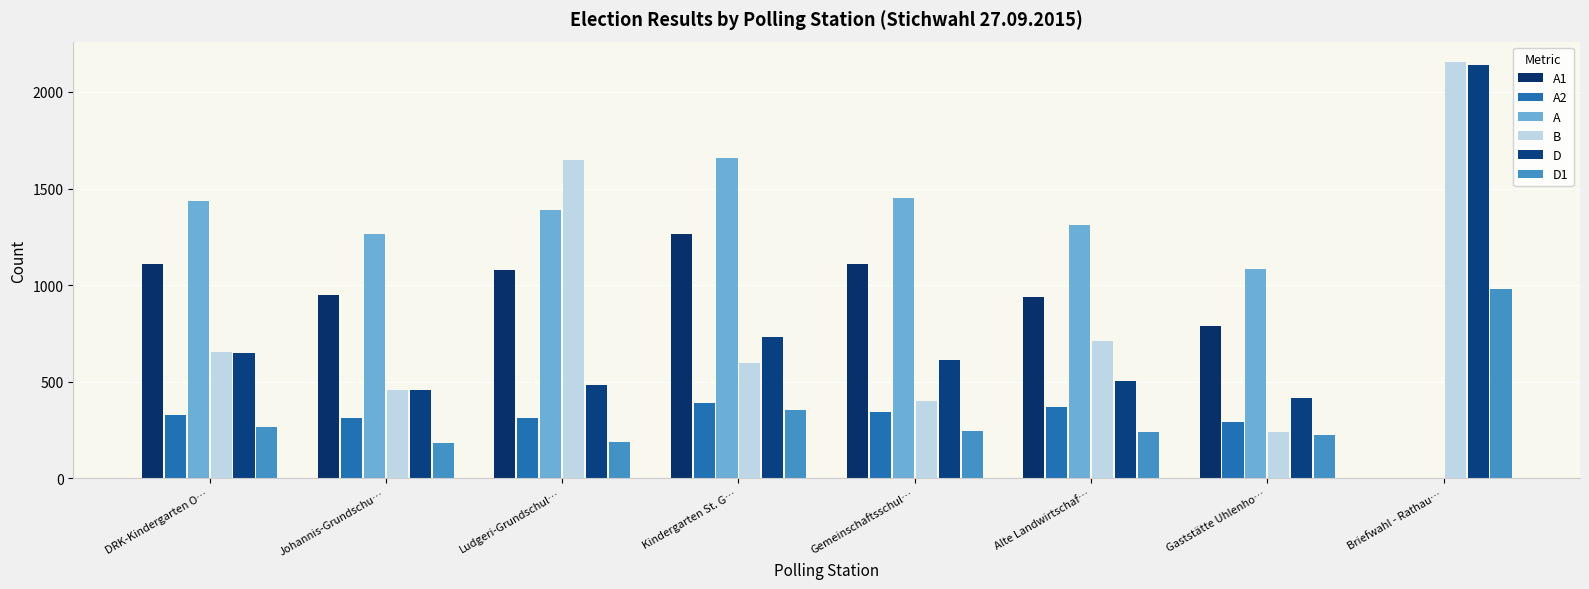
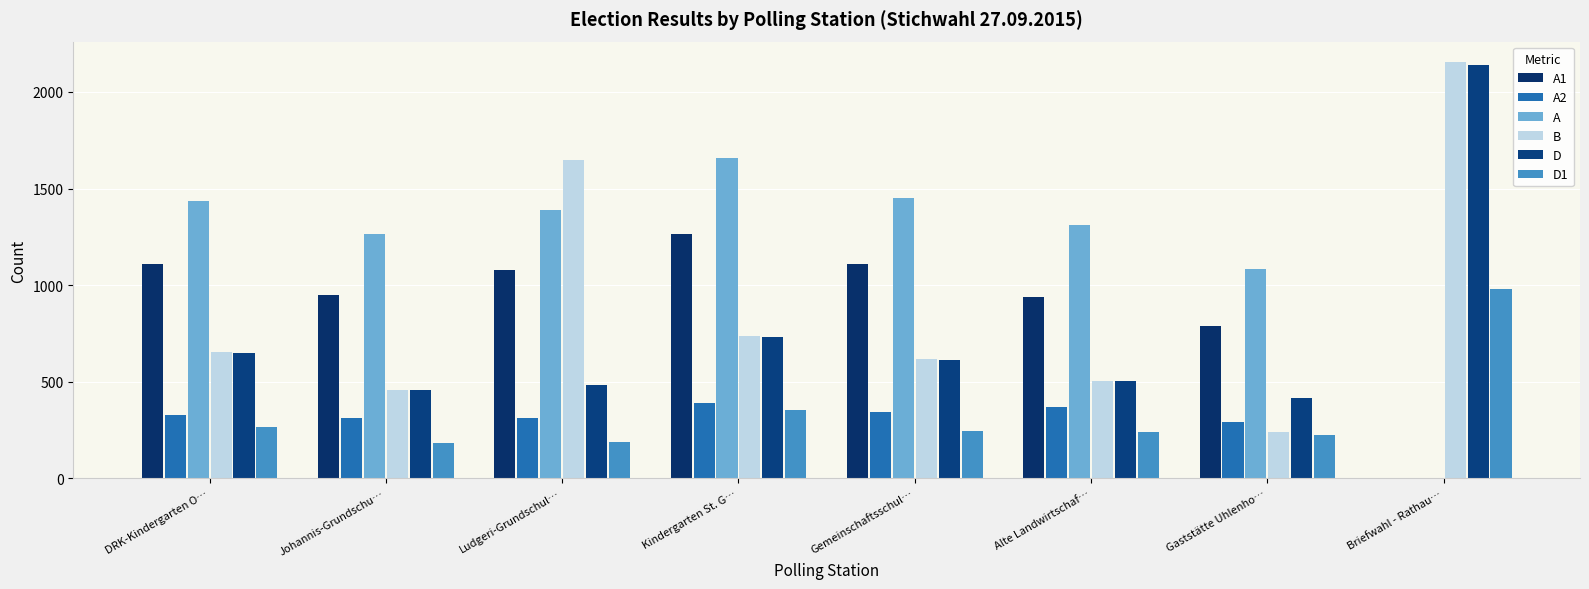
B, Kindergarten St. G…: 600 -> 740
B, Gemeinschaftsschul…: 400 -> 620
B, Alte Landwirtschaf…: 710 -> 510
